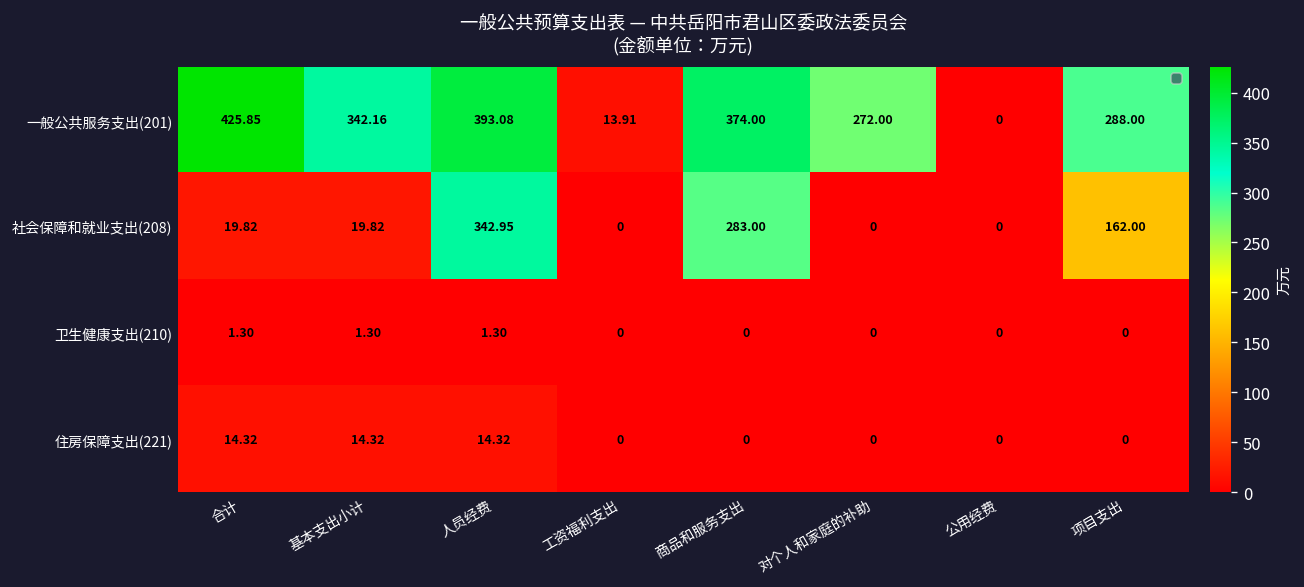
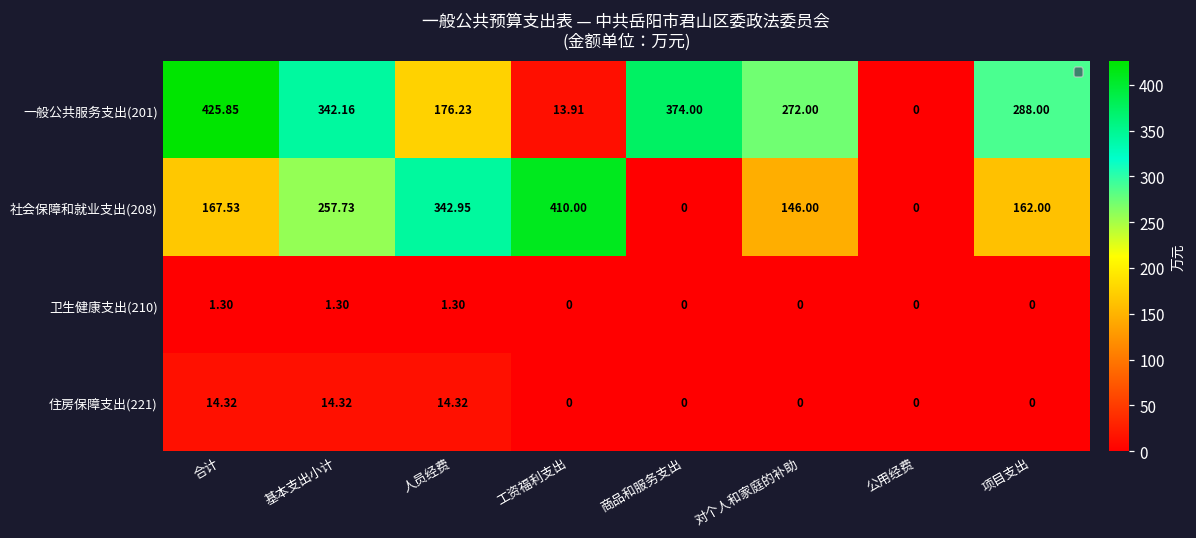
一般公共服务支出(201), 人员经费: 393.08 -> 176.23
社会保障和就业支出(208), 合计: 19.82 -> 167.53
社会保障和就业支出(208), 基本支出小计: 19.82 -> 257.73
社会保障和就业支出(208), 工资福利支出: 0 -> 410.00
社会保障和就业支出(208), 商品和服务支出: 283.00 -> 0
社会保障和就业支出(208), 对个人和家庭的补助: 0 -> 146.00
